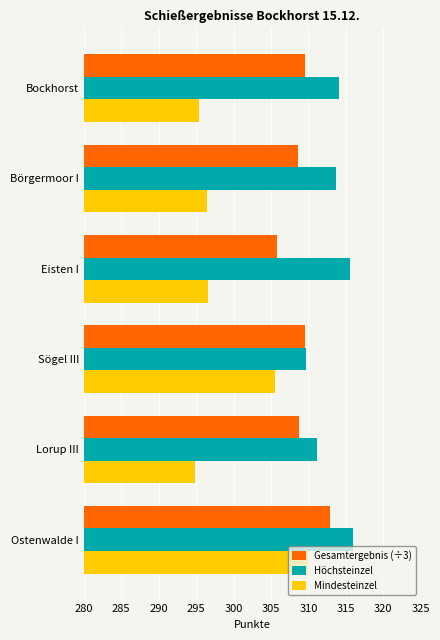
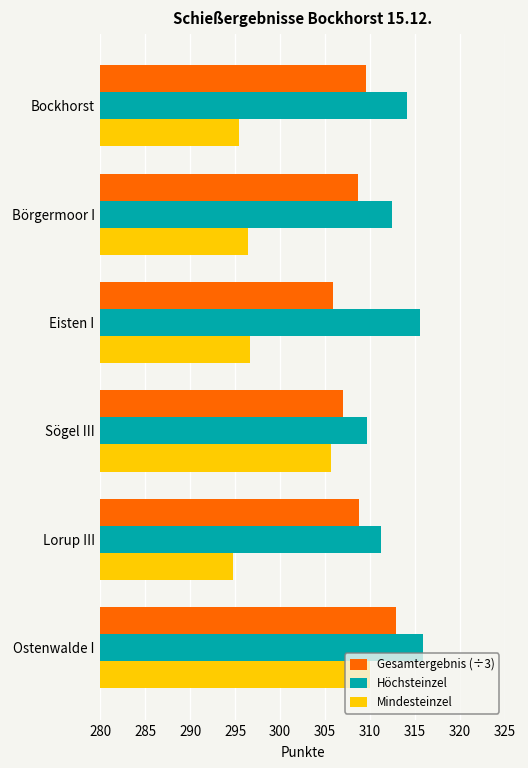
Höchsteinzel, Börgermoor I: 314 -> 312
Gesamtergebnis (÷3), Sögel III: 310 -> 307
